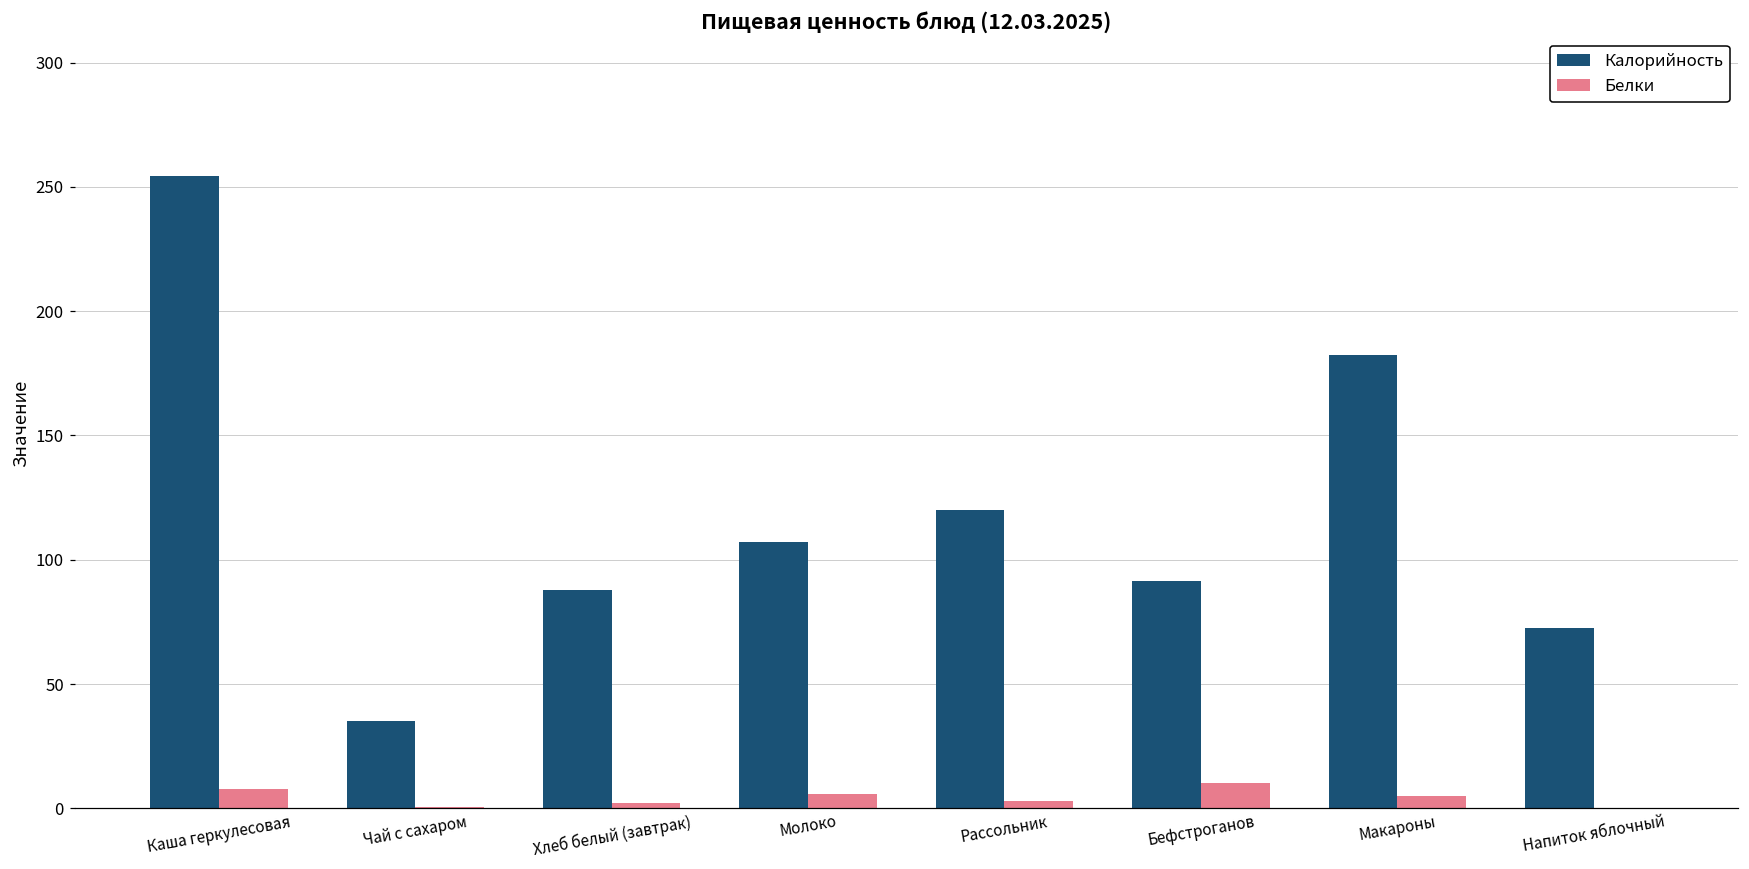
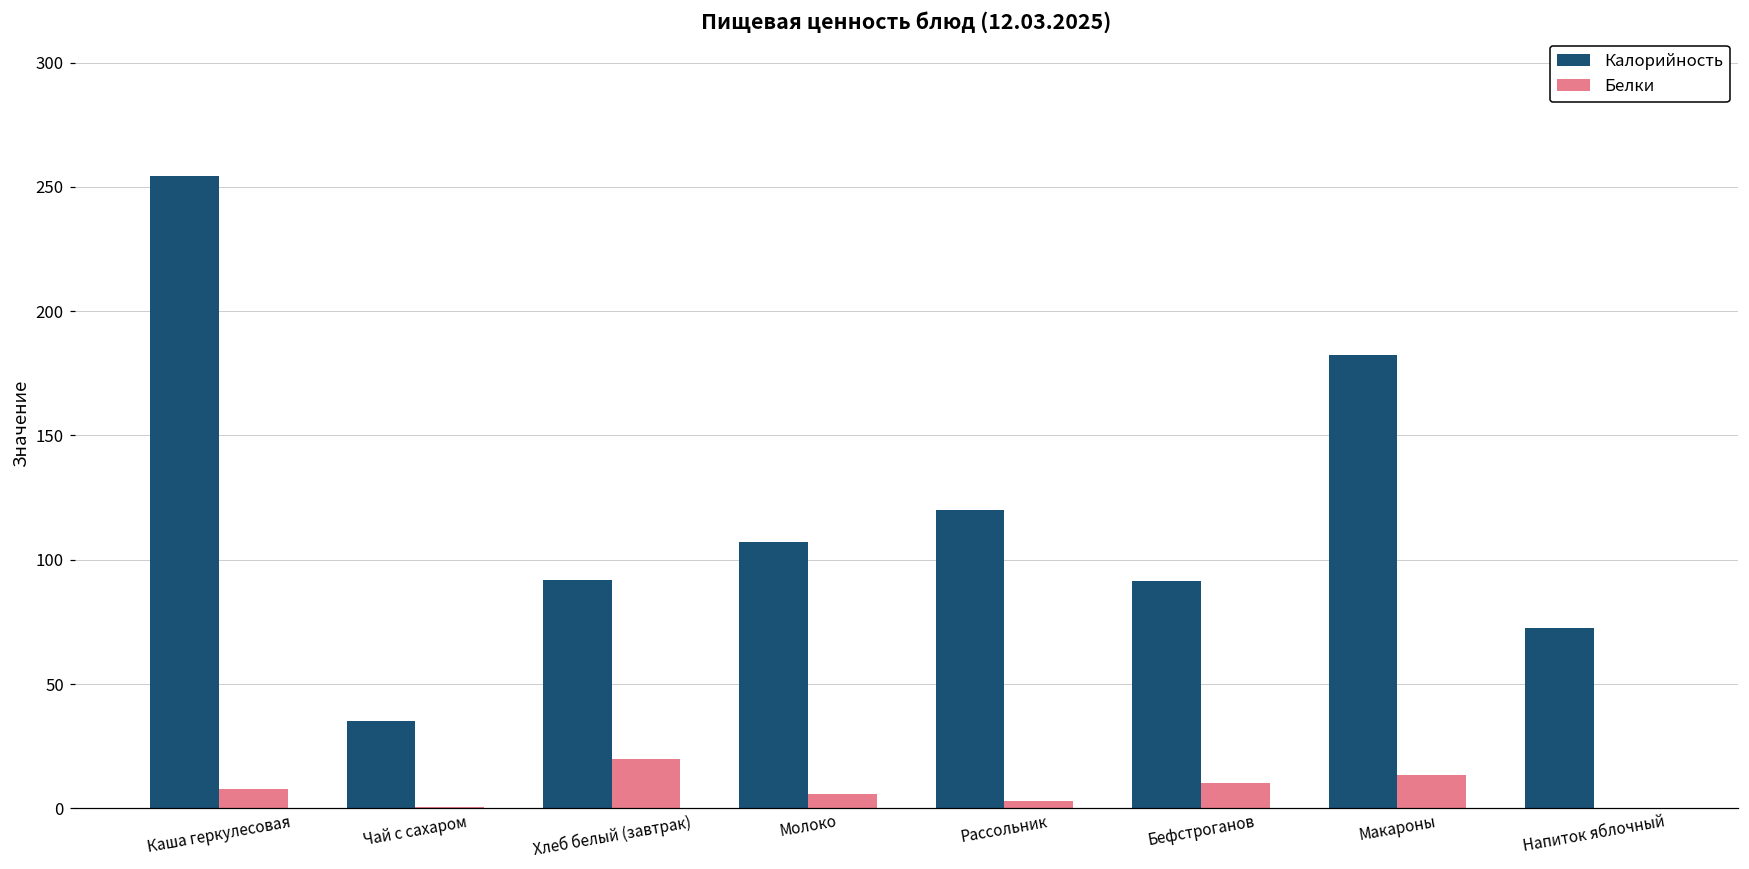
Калорийность, Хлеб белый (завтрак): 88 -> 92
Белки, Хлеб белый (завтрак): 2 -> 20
Белки, Макароны: 5 -> 13
